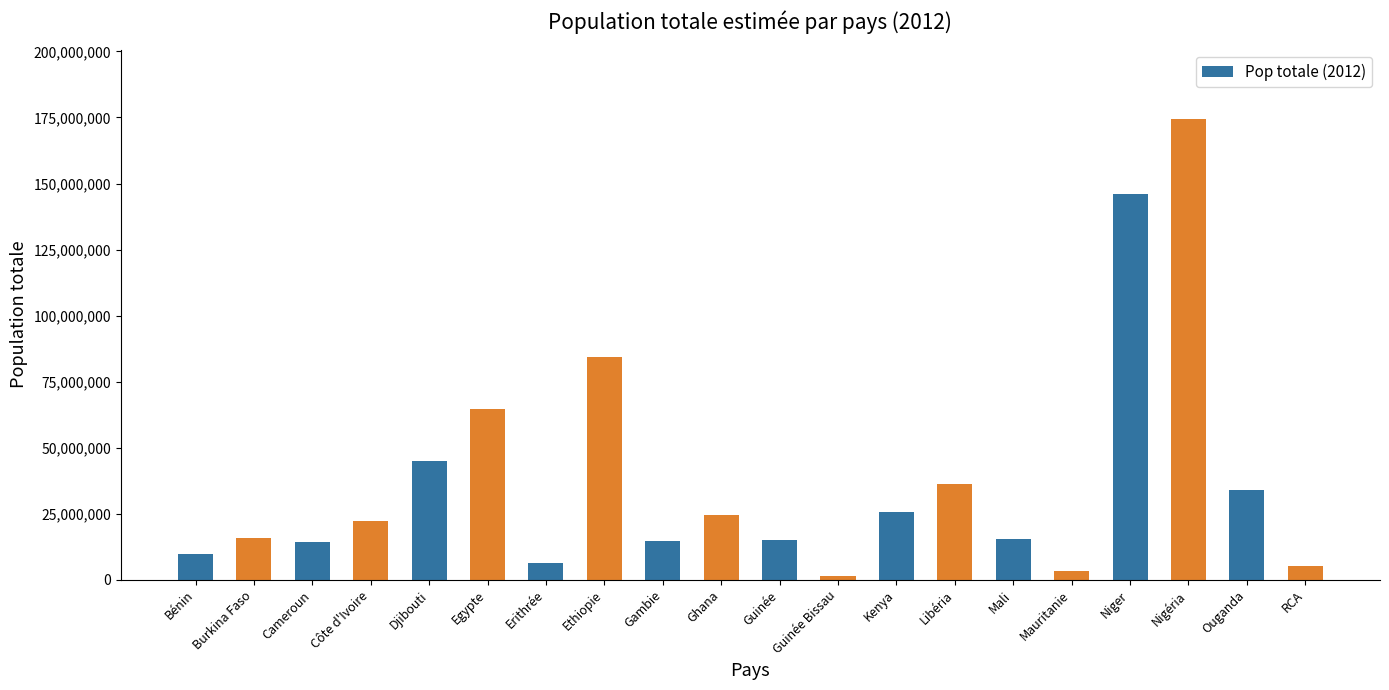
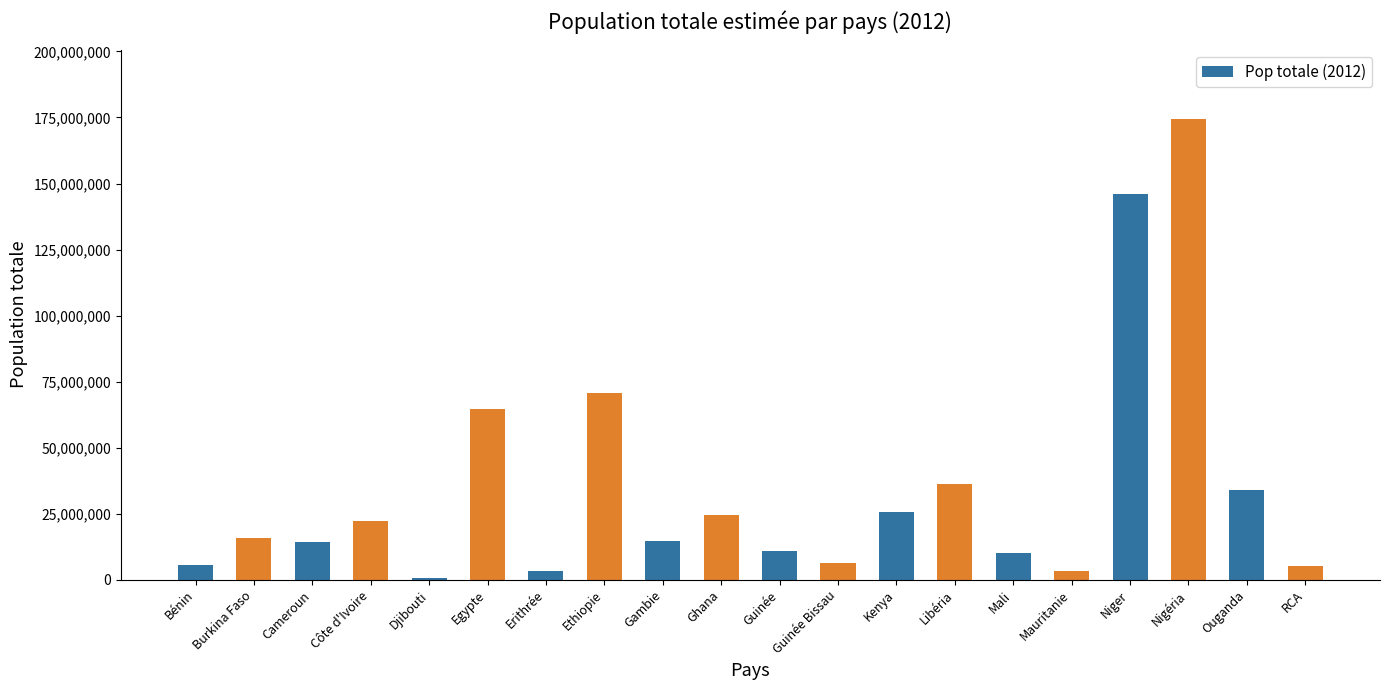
Bénin: 10,000,000 -> 5,000,000
Djibouti: 45,000,000 -> 1,000,000
Erithrée: 6,000,000 -> 3,000,000
Ethiopie: 84,000,000 -> 71,000,000
Guinée: 15,000,000 -> 11,000,000
Guinée Bissau: 2,000,000 -> 6,000,000
Mali: 16,000,000 -> 10,000,000
